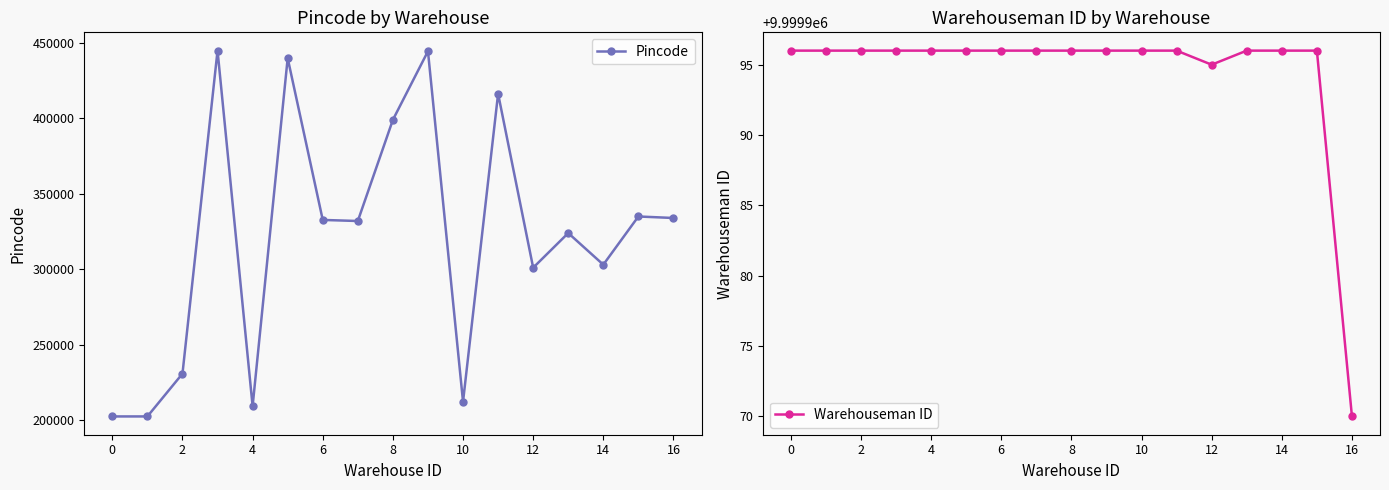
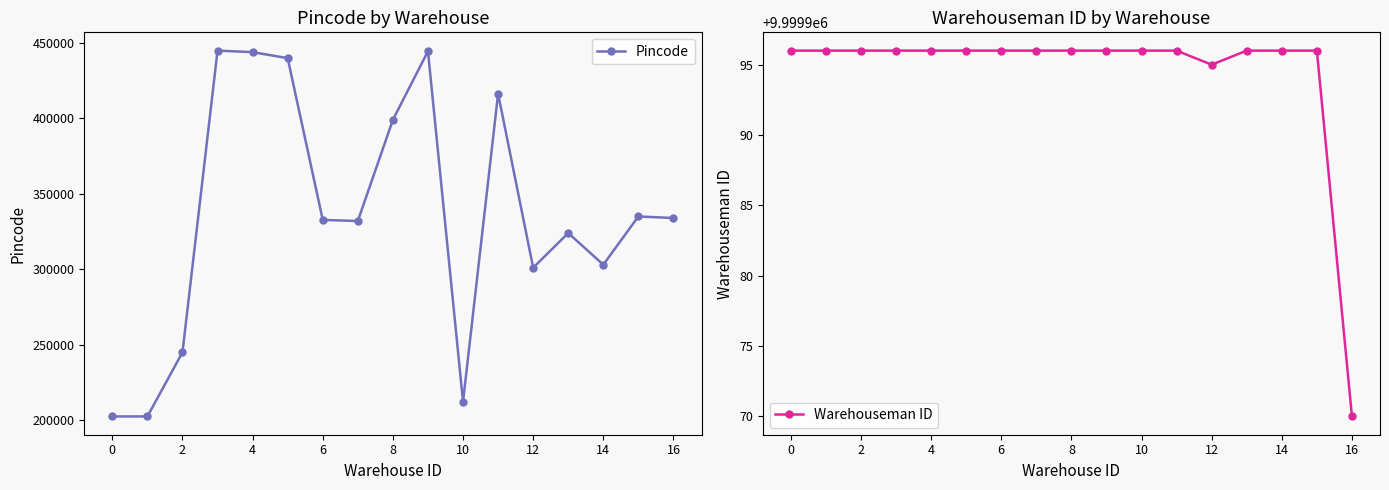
Pincode by Warehouse, 2: 231000 -> 245000
Pincode by Warehouse, 4: 209000 -> 444000
